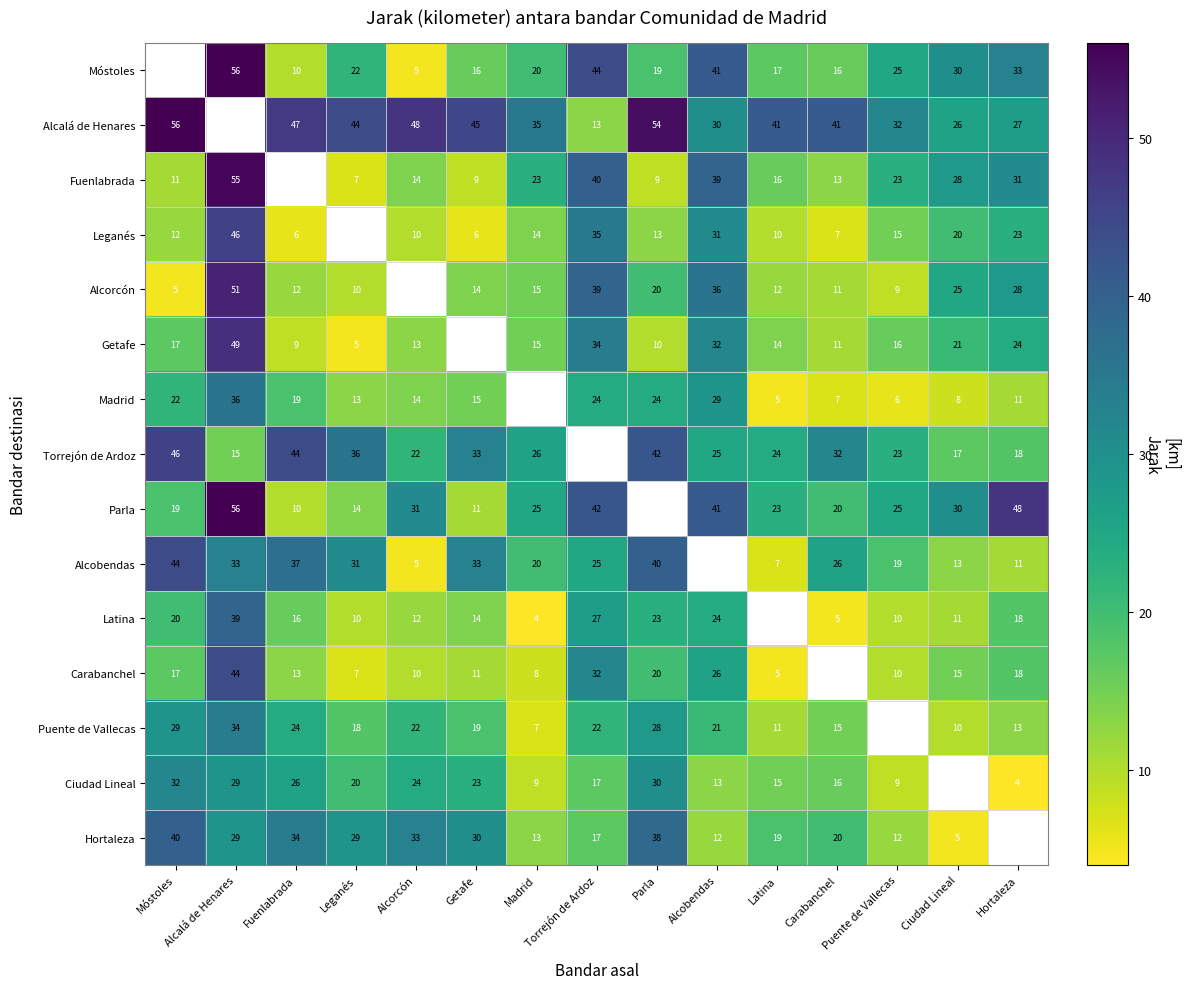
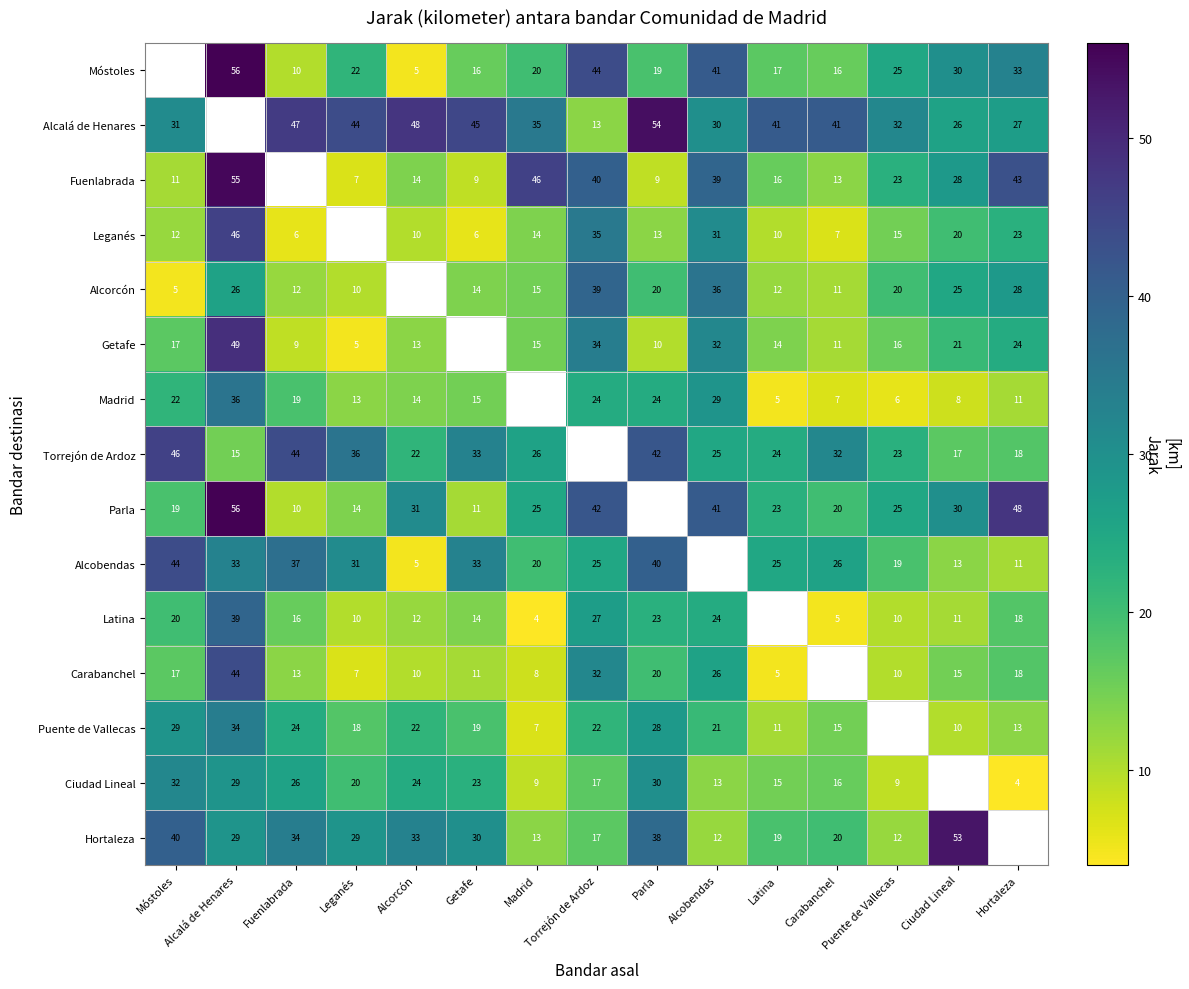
Alcalá de Henares, Móstoles: 56 -> 31
Fuenlabrada, Madrid: 23 -> 46
Fuenlabrada, Hortaleza: 31 -> 43
Alcorcón, Alcalá de Henares: 51 -> 26
Alcorcón, Puente de Vallecas: 9 -> 20
Alcobendas, Latina: 7 -> 25
Hortaleza, Ciudad Lineal: 5 -> 53
